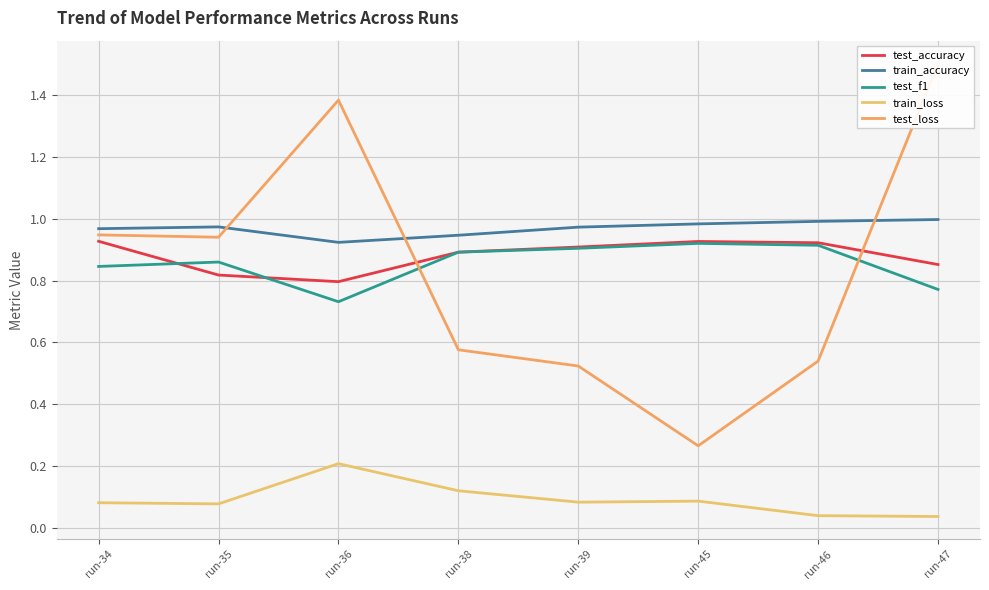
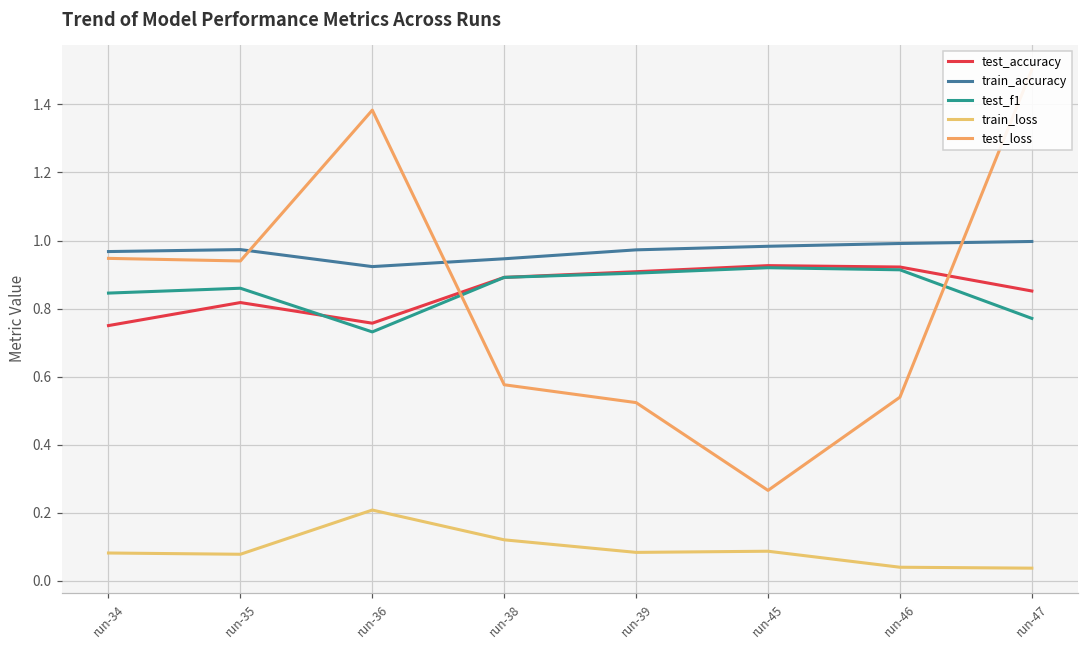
test_accuracy, run-34: 0.93 -> 0.75
test_accuracy, run-36: 0.80 -> 0.76
